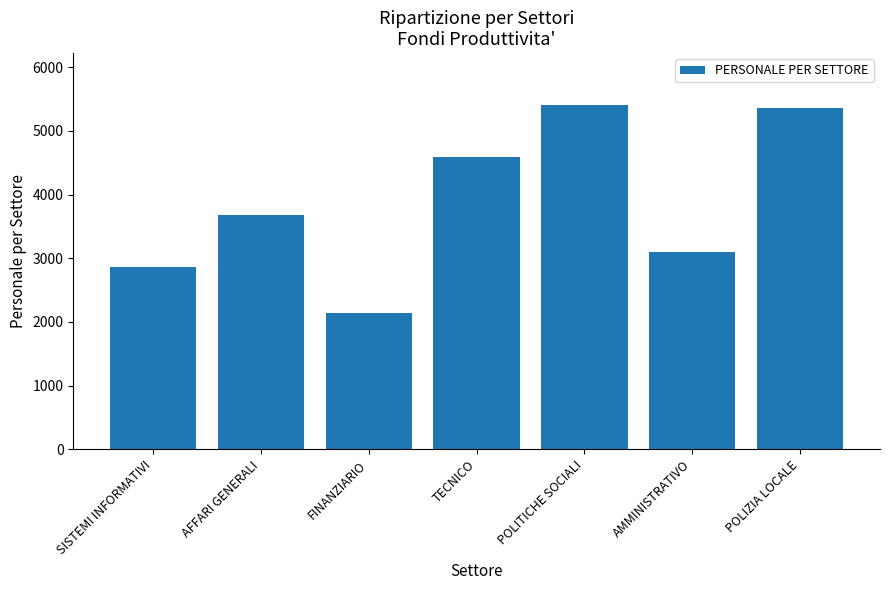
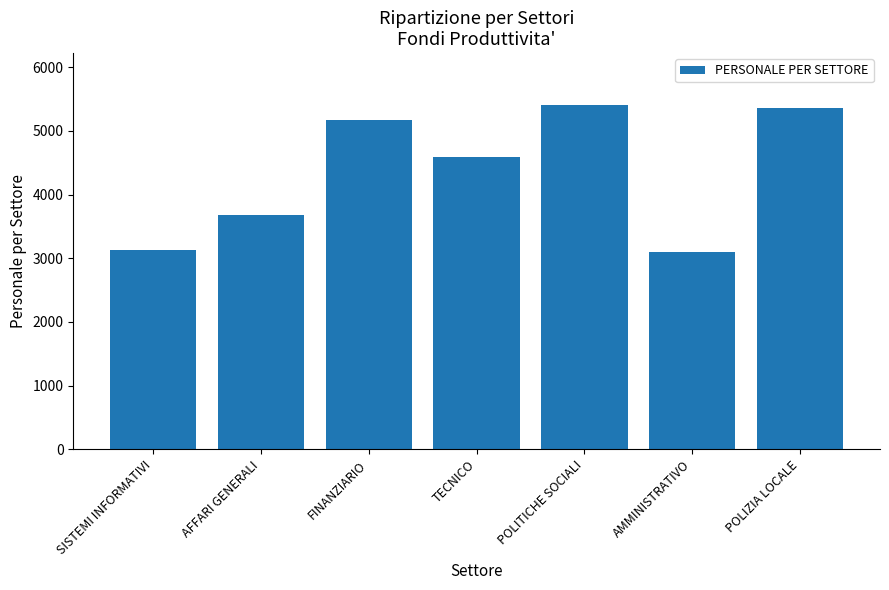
SISTEMI INFORMATIVI: 2900 -> 3100
FINANZIARIO: 2100 -> 5200
